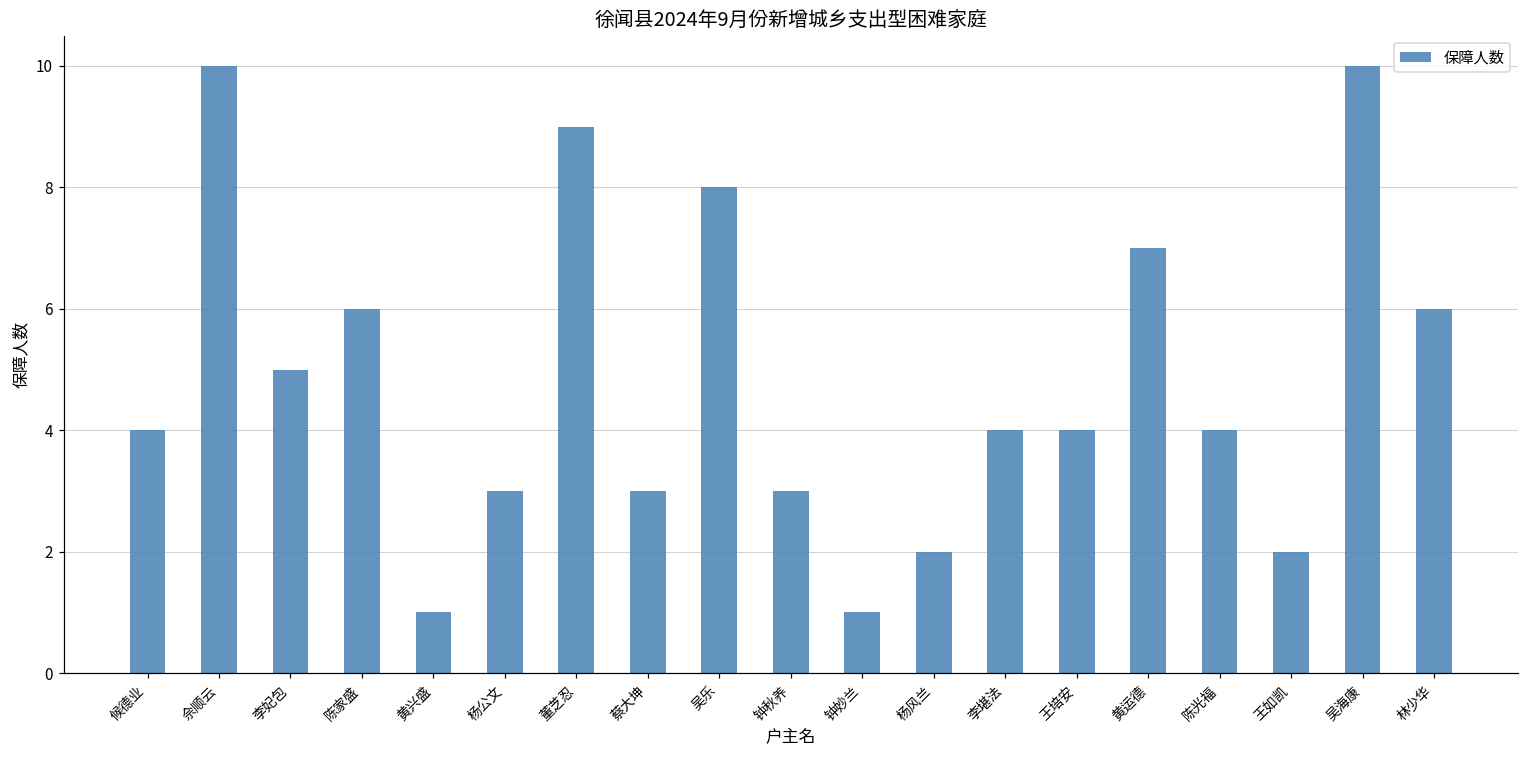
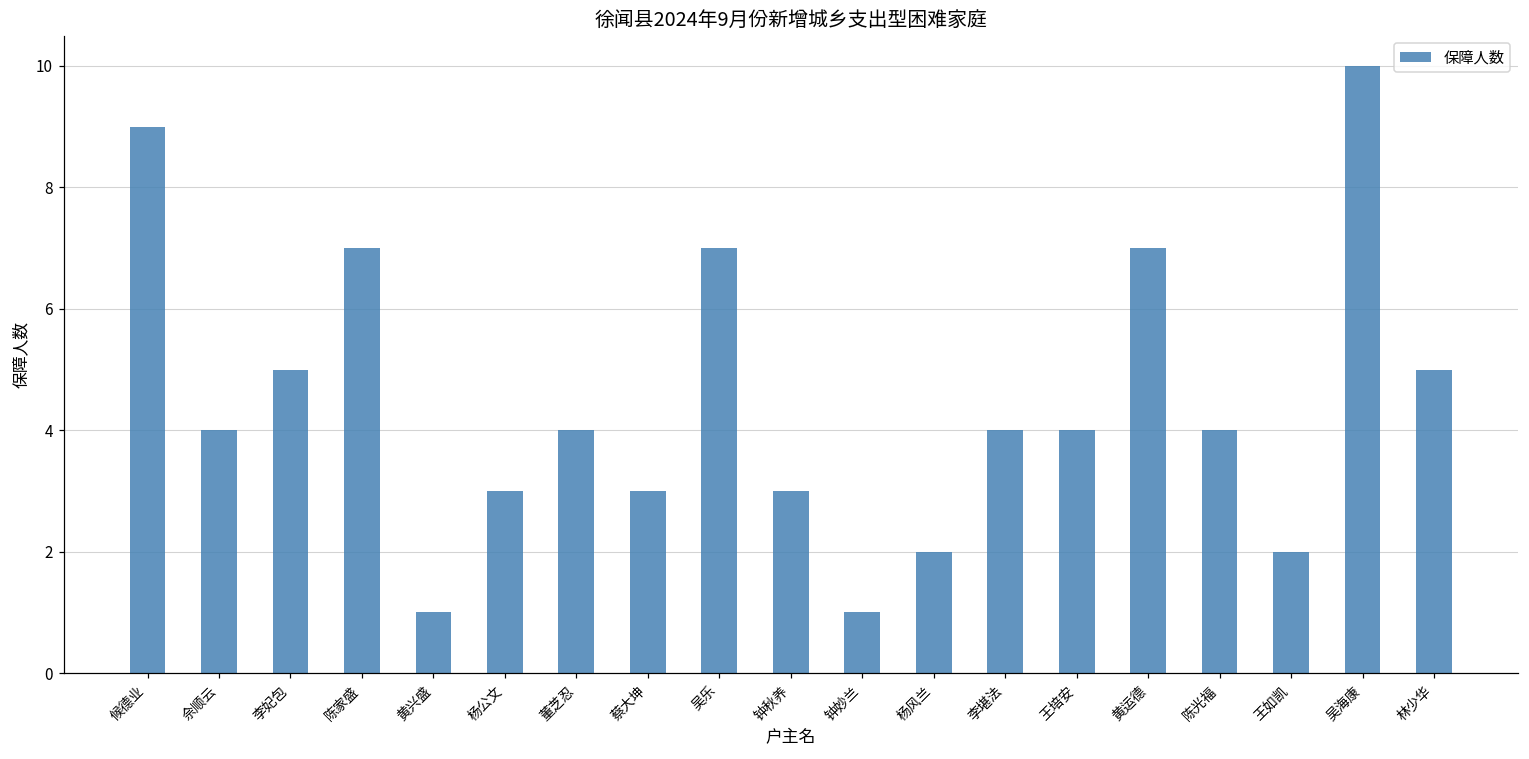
候德业: 4 -> 9
佘顺云: 10 -> 4
陈家盛: 6 -> 7
董芝忍: 9 -> 4
吴乐: 8 -> 7
林少华: 6 -> 5
